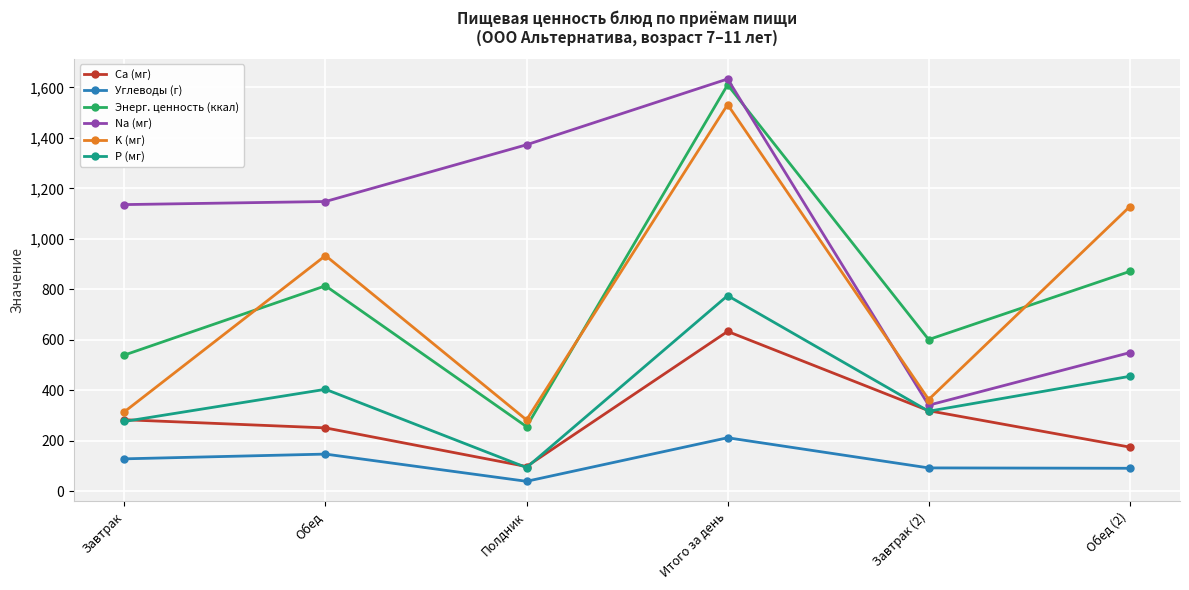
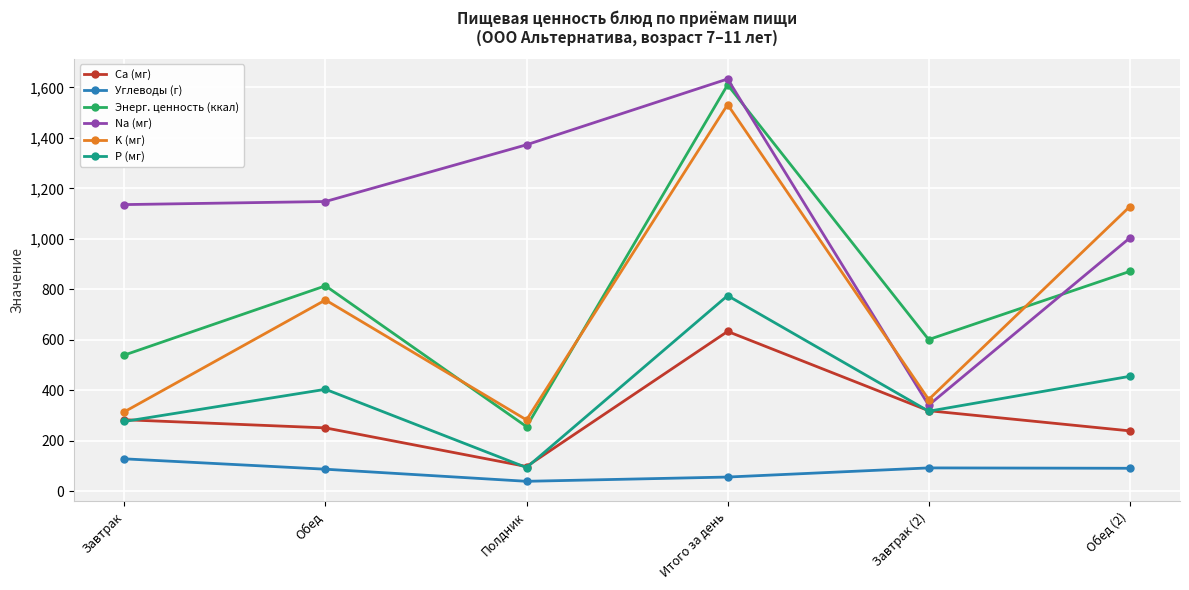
Углеводы (г), Обед: 150 -> 90
K (мг), Обед: 930 -> 760
Углеводы (г), Итого за день: 210 -> 60
Ca (мг), Обед (2): 180 -> 240
Na (мг), Обед (2): 550 -> 1,000
